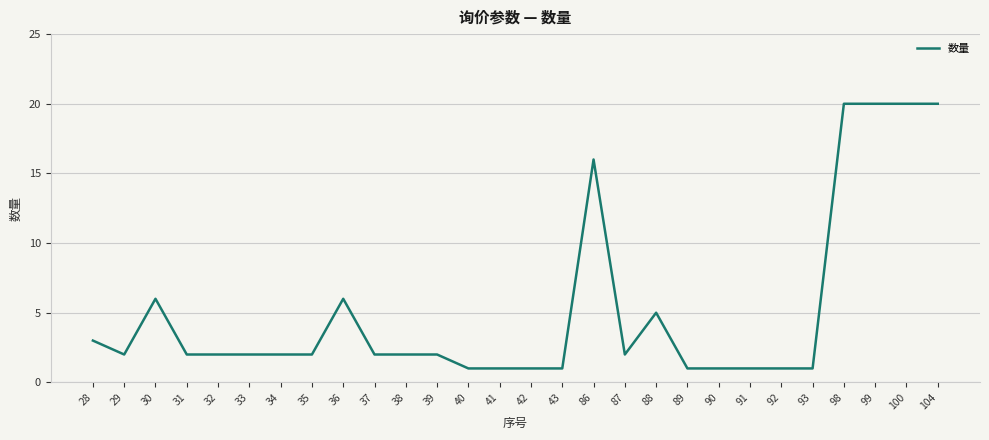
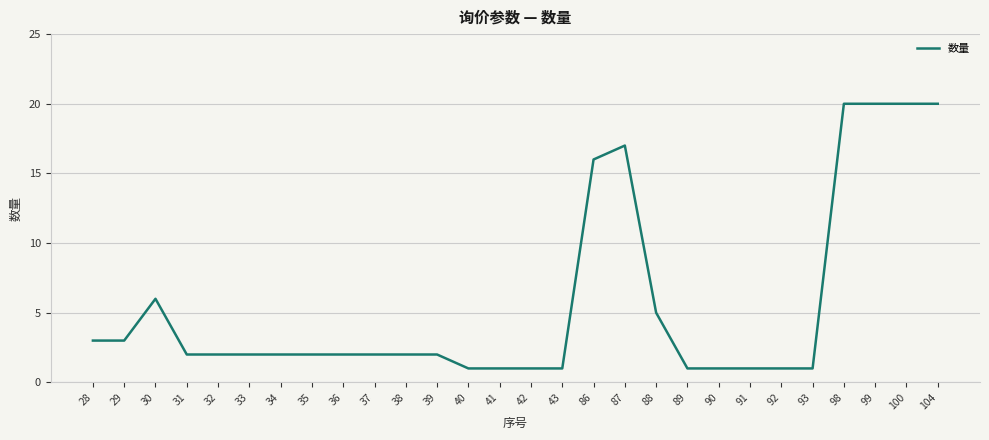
29: 2 -> 3
36: 6 -> 2
87: 2 -> 17
